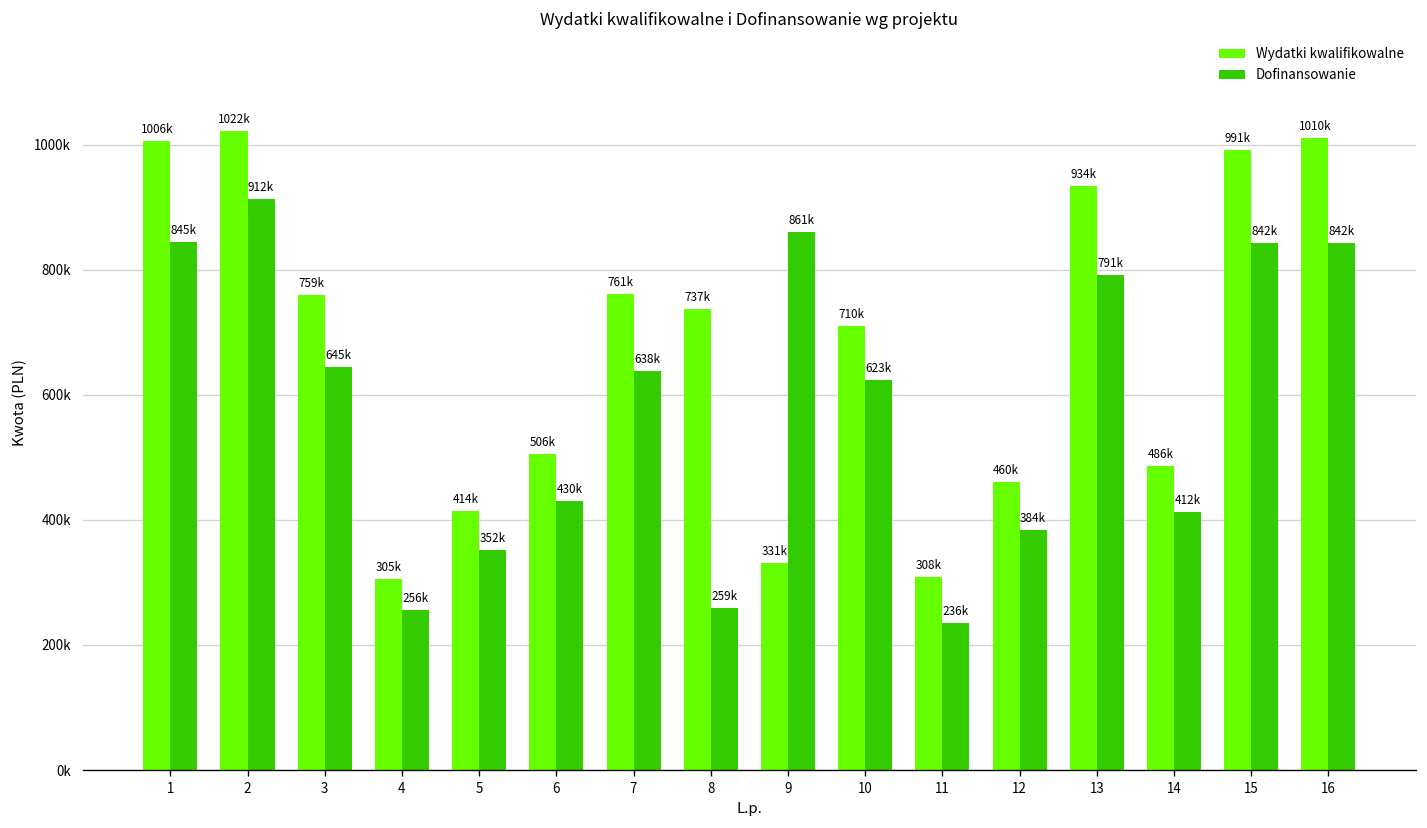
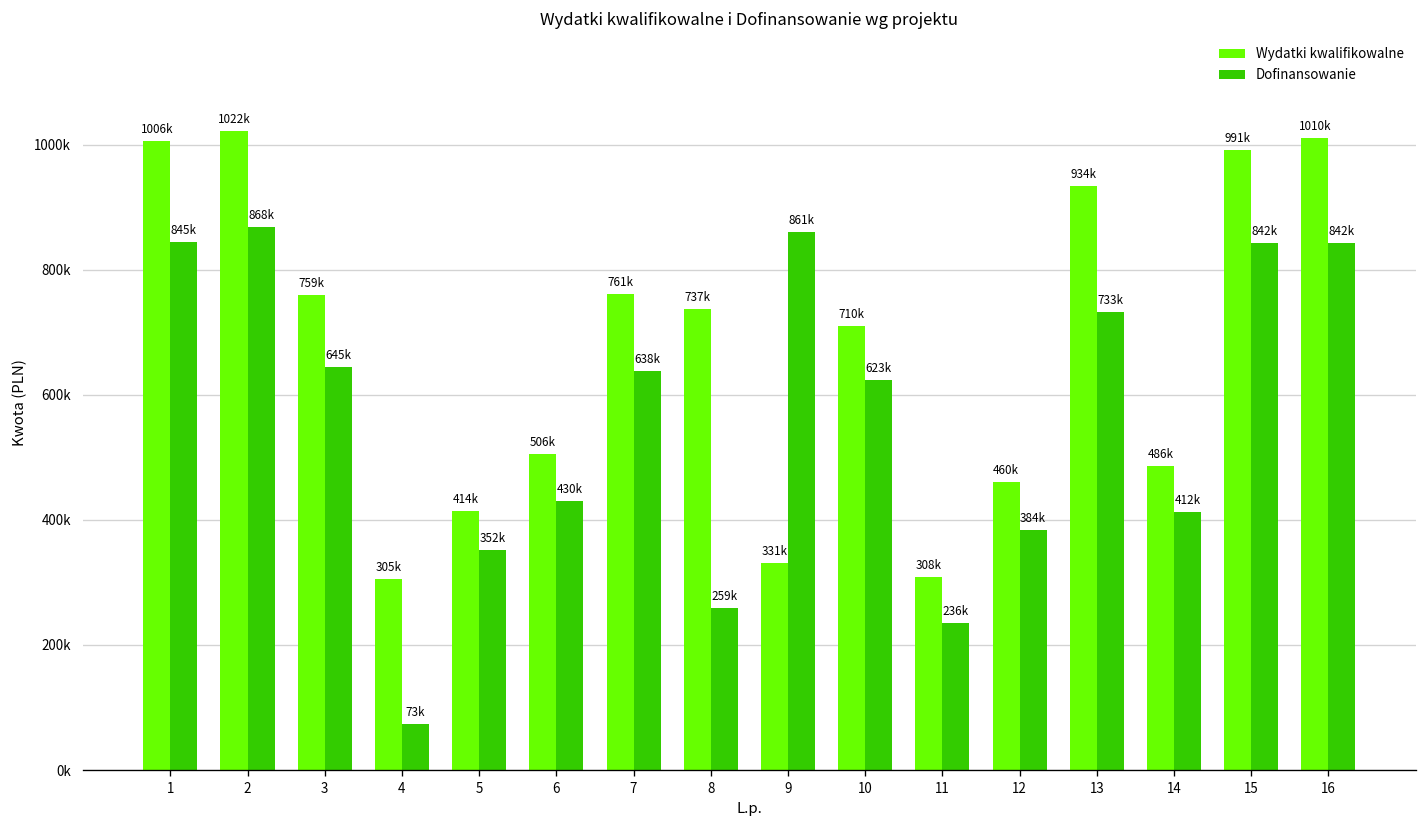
Dofinansowanie, 2: 912k -> 868k
Dofinansowanie, 4: 256k -> 73k
Dofinansowanie, 13: 791k -> 733k
